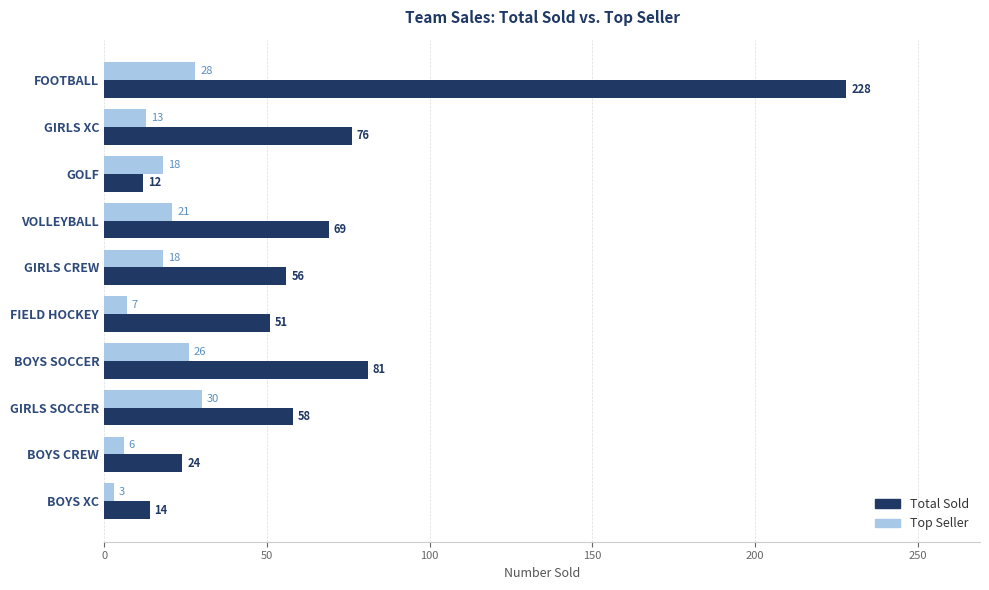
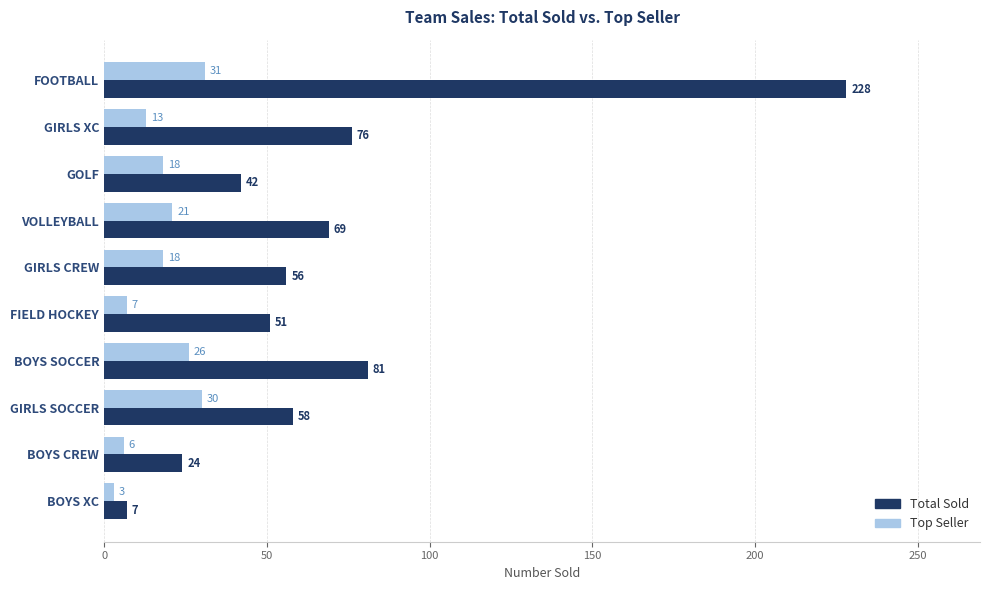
Top Seller, FOOTBALL: 28 -> 31
Total Sold, GOLF: 12 -> 42
Total Sold, BOYS XC: 14 -> 7
